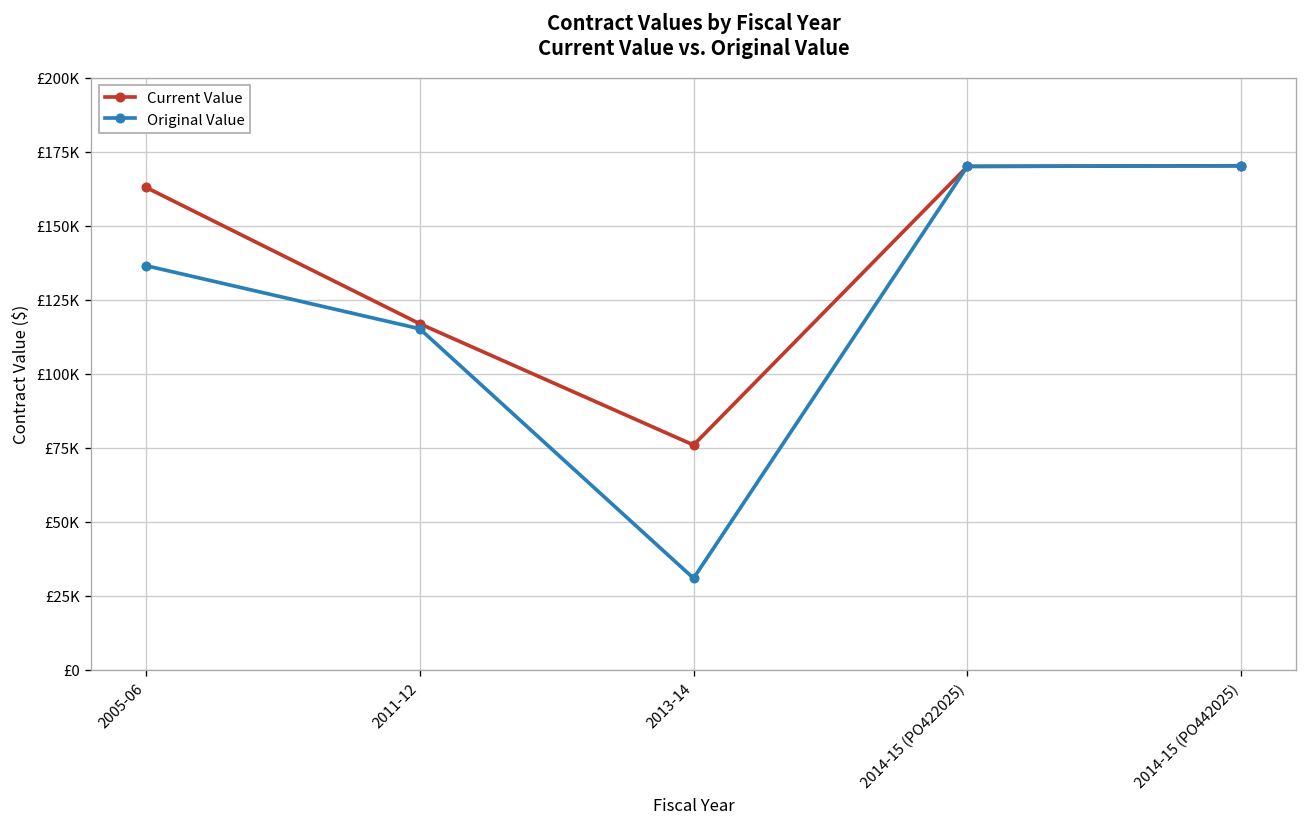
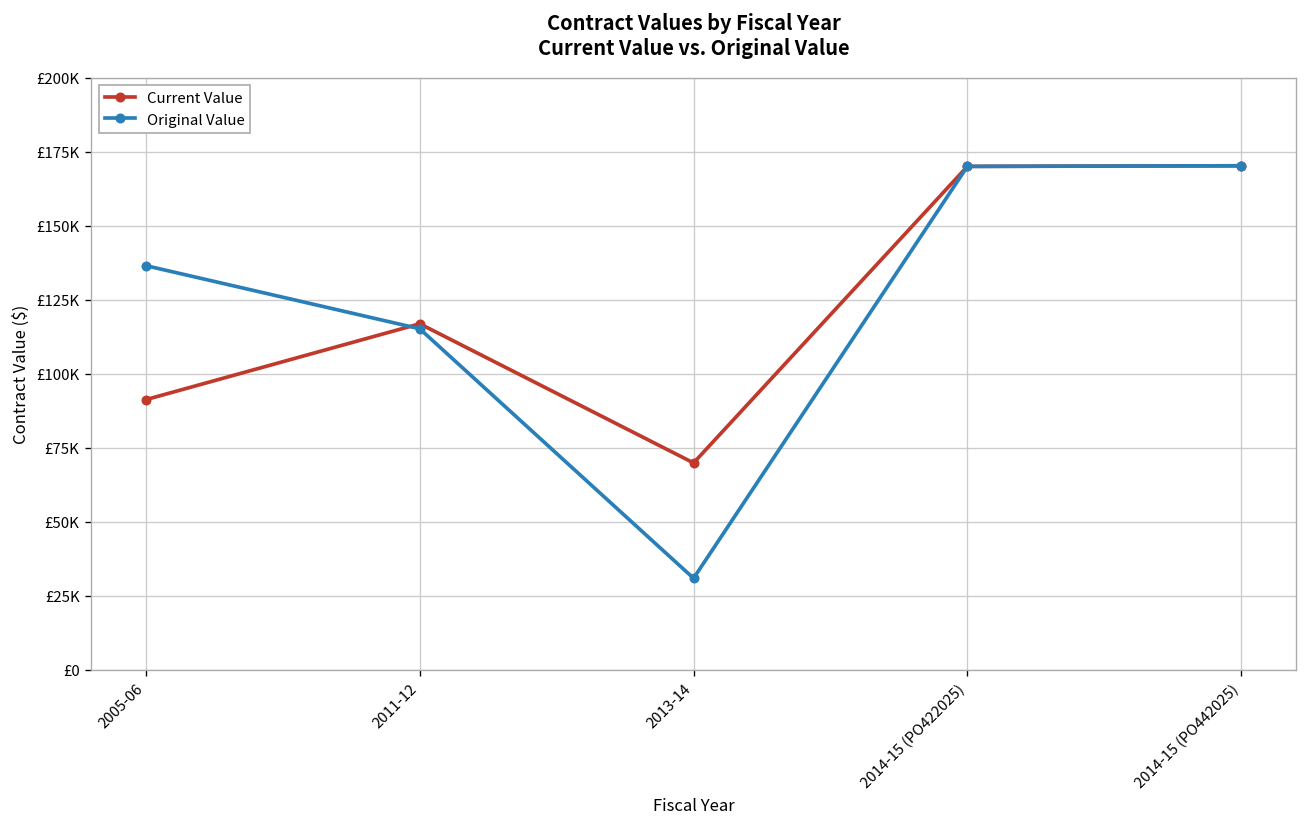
Current Value, 2005-06: £163000 -> £91000
Current Value, 2013-14: £76000 -> £70000
